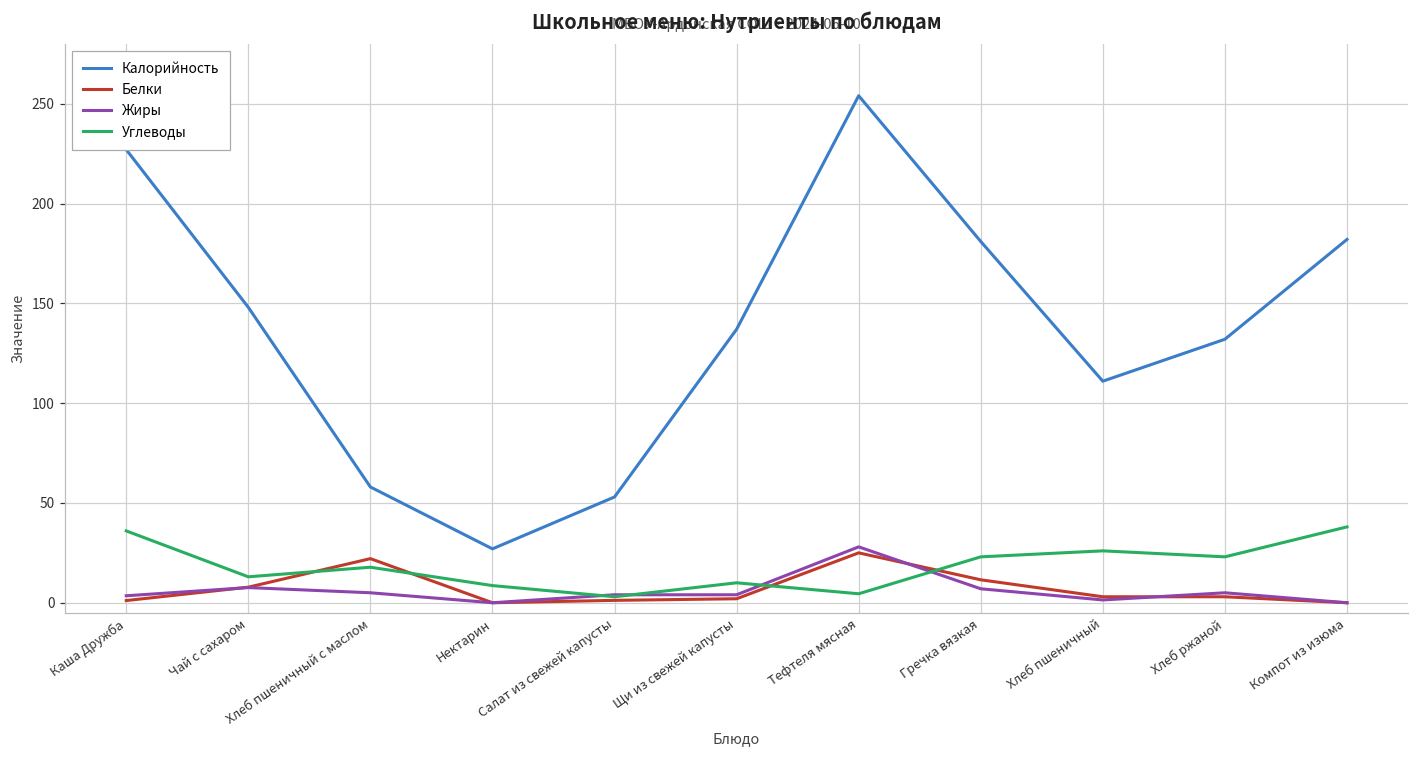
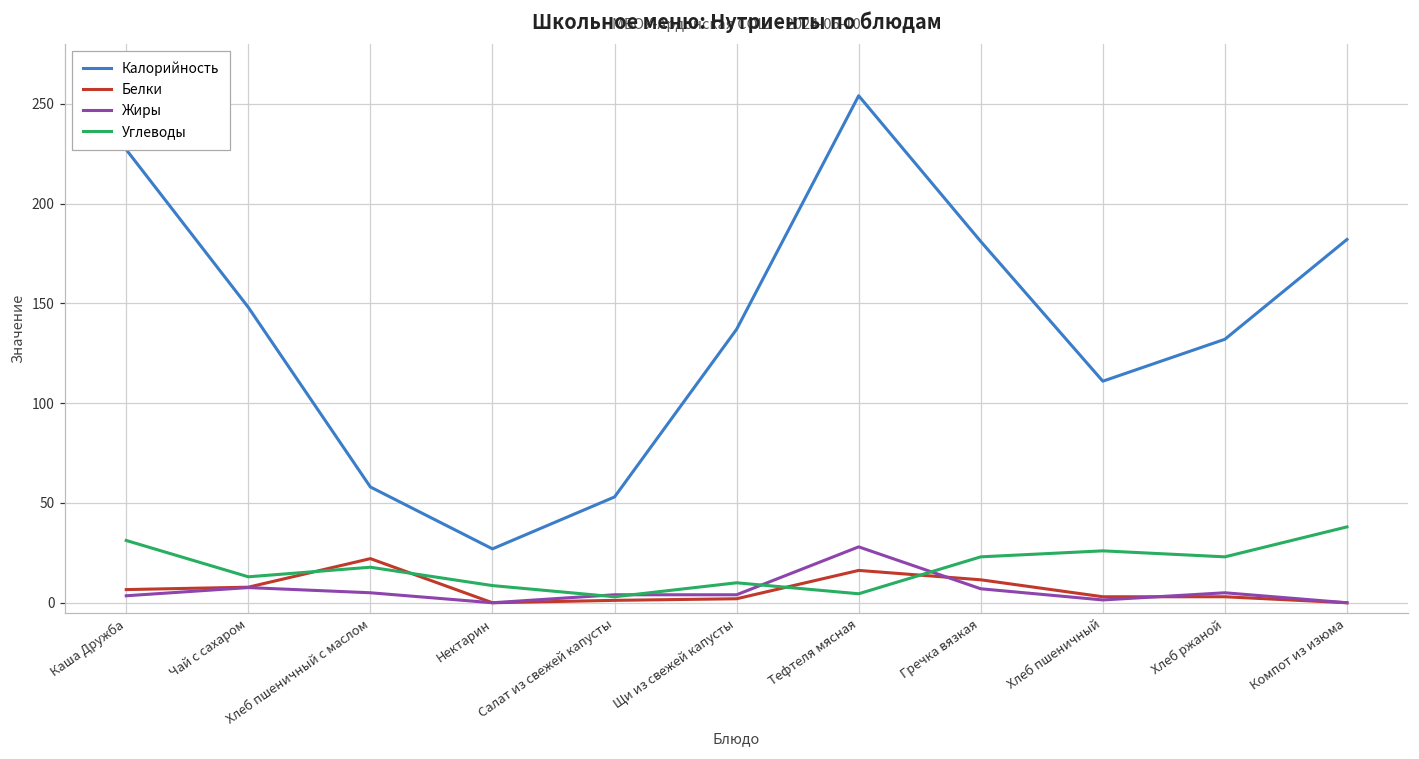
Белки, Каша Дружба: 1 -> 7
Углеводы, Каша Дружба: 36 -> 31
Белки, Тефтеля мясная: 25 -> 16
